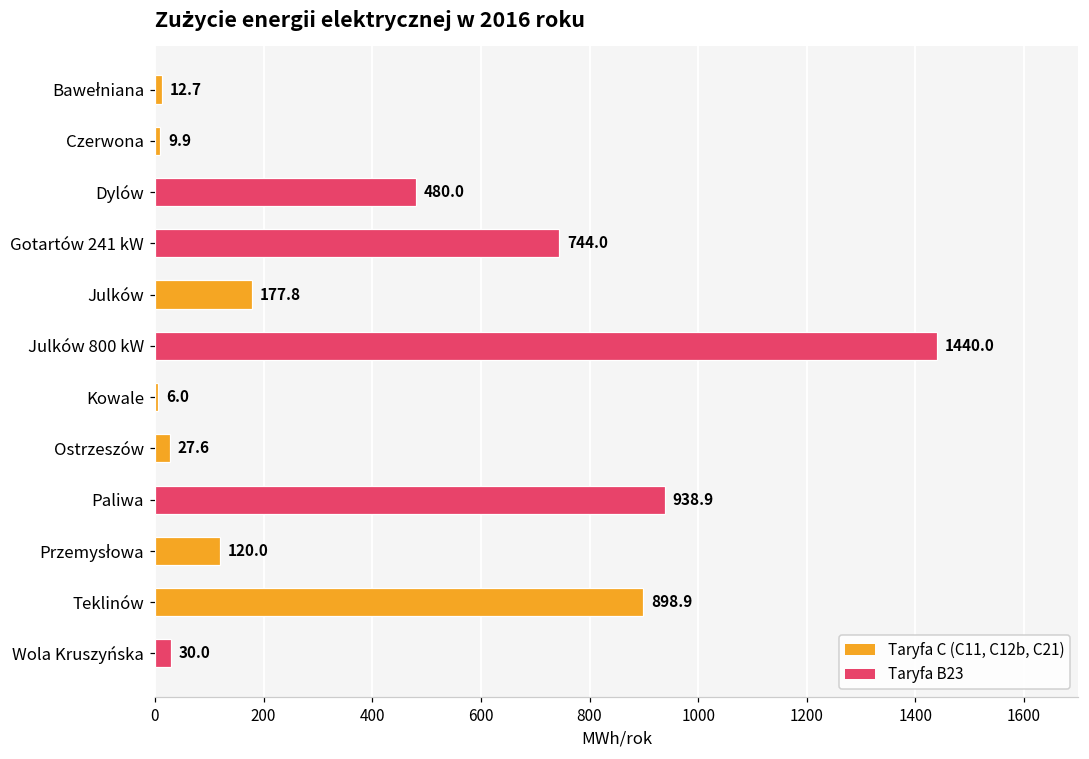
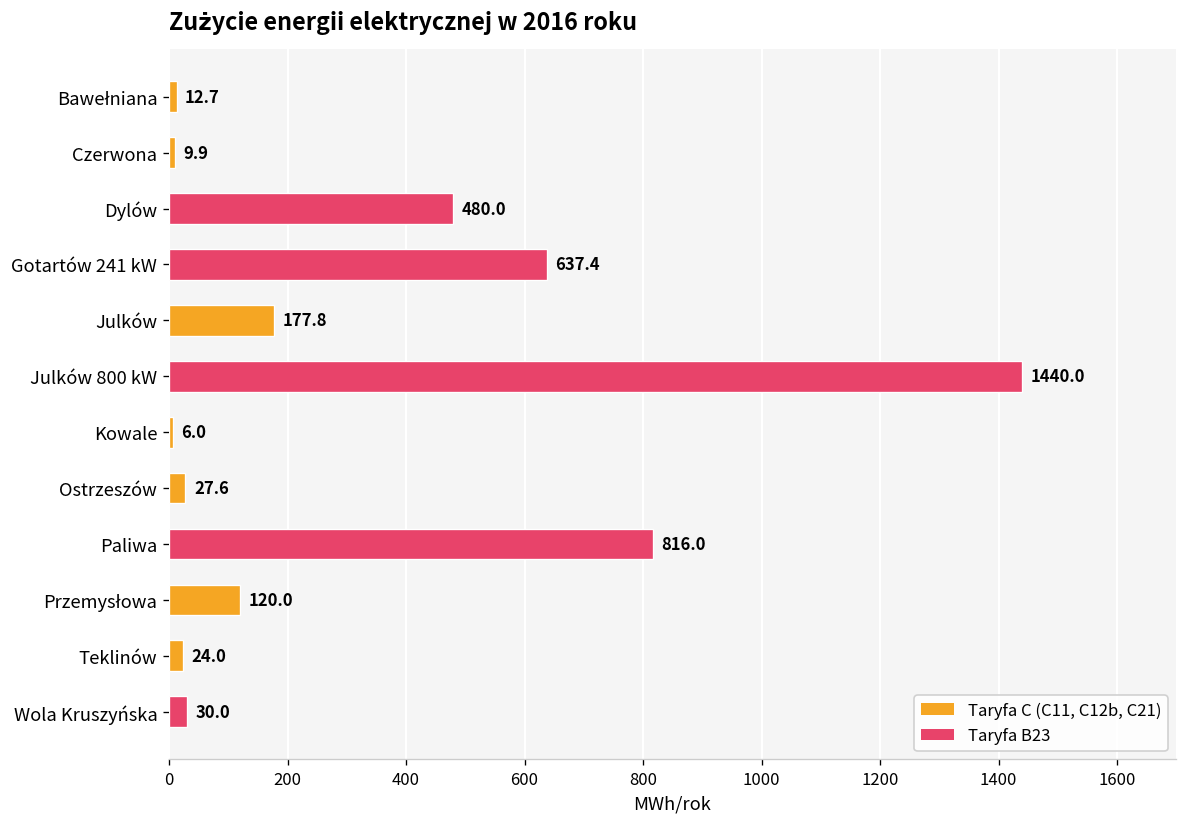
Gotartów 241 kW: 744.0 -> 637.4
Paliwa: 938.9 -> 816.0
Teklinów: 898.9 -> 24.0
